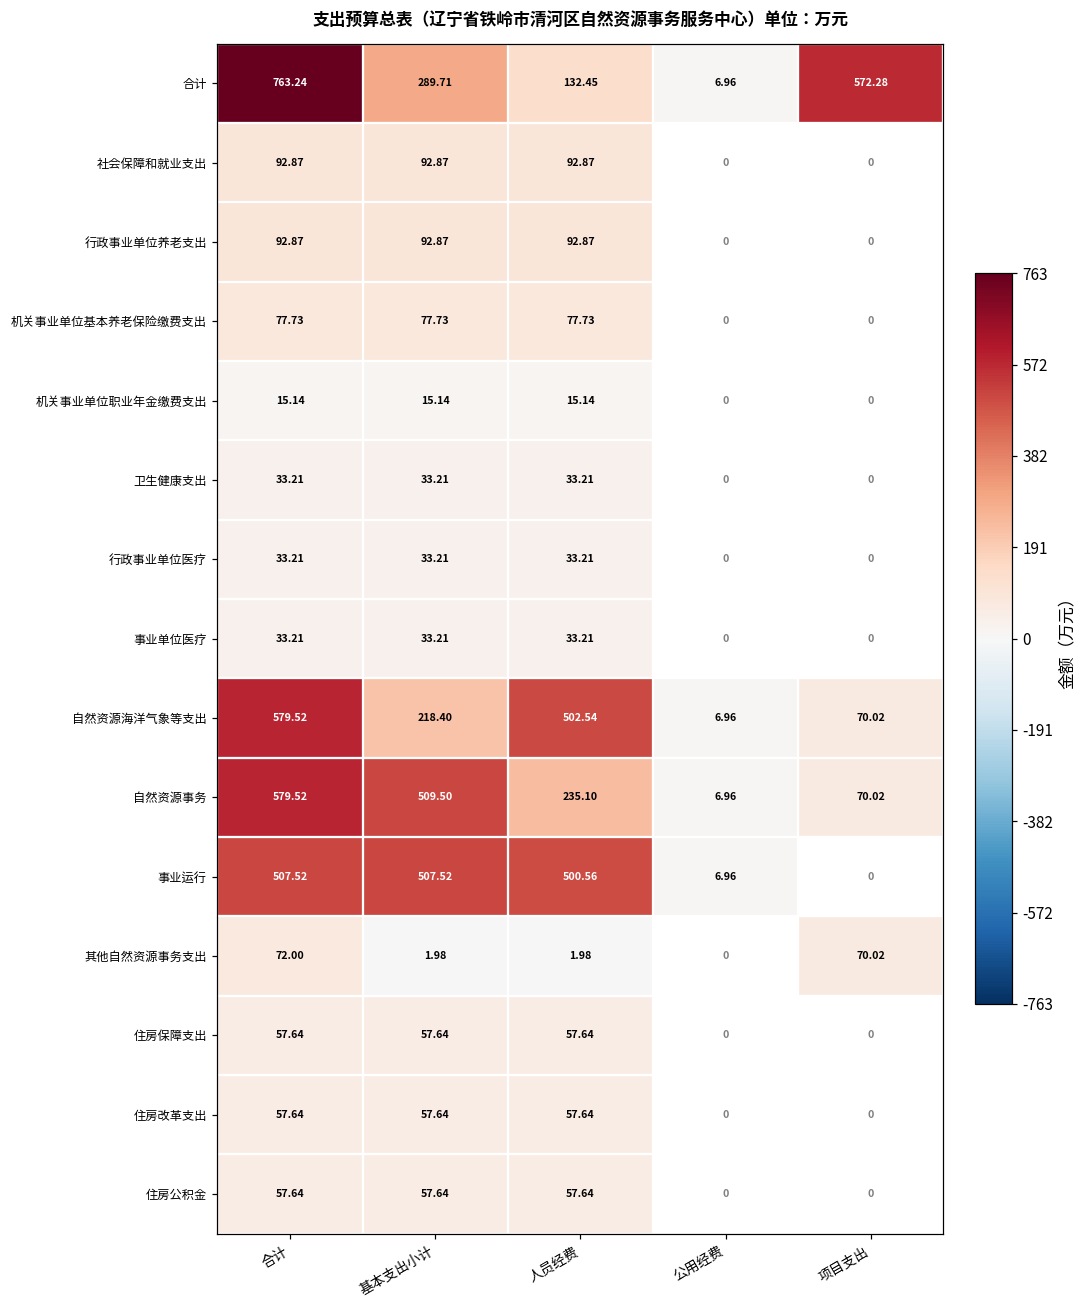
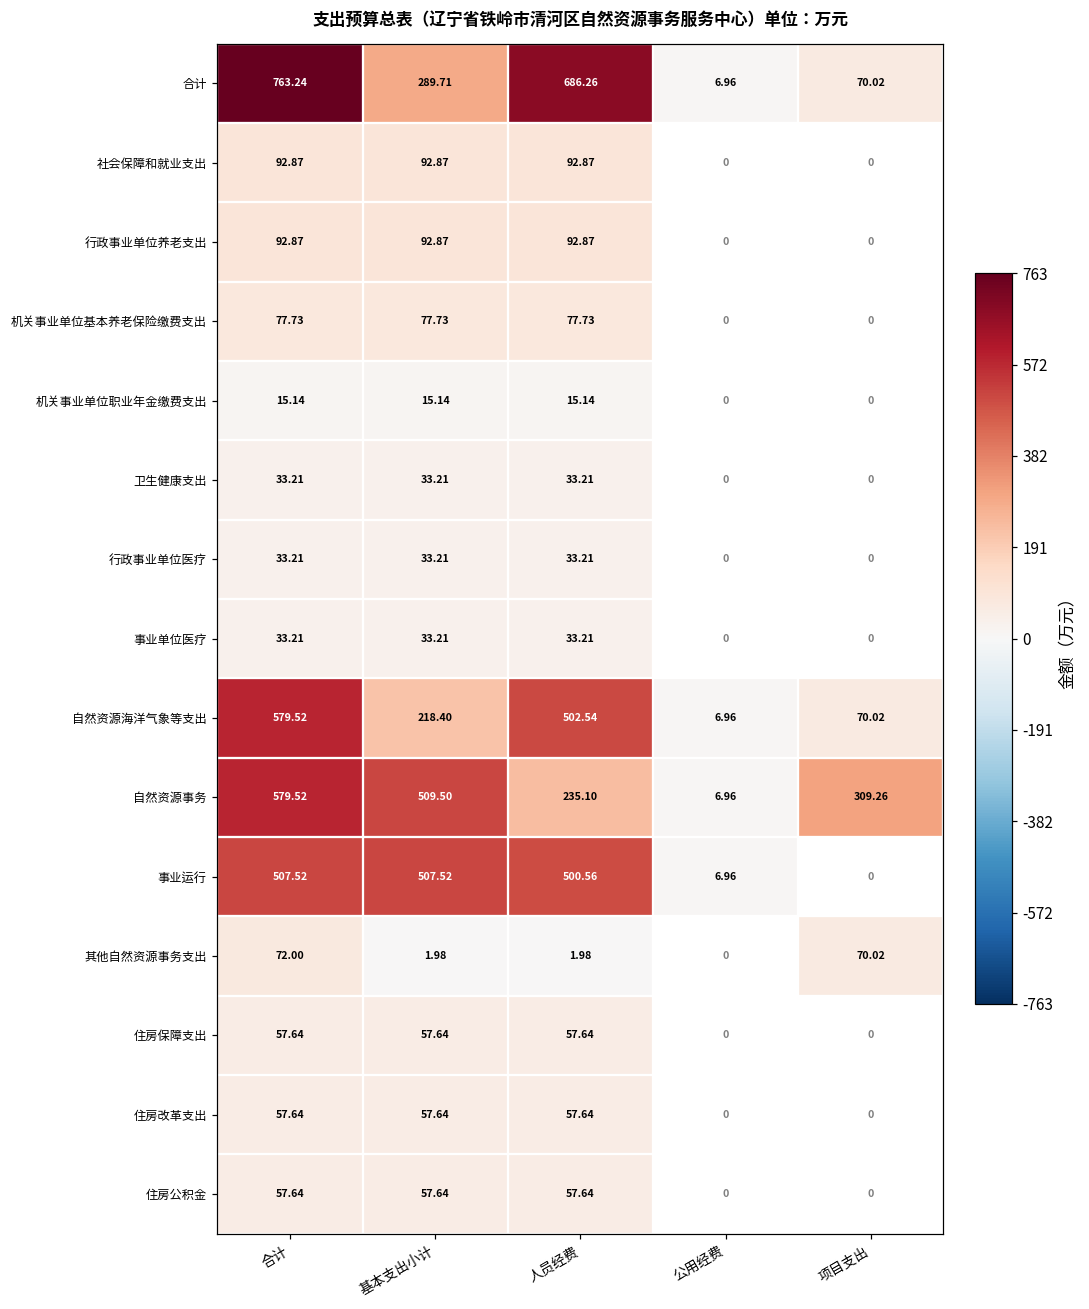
合计, 人员经费: 132.45 -> 686.26
合计, 项目支出: 572.28 -> 70.02
自然资源事务, 项目支出: 70.02 -> 309.26
